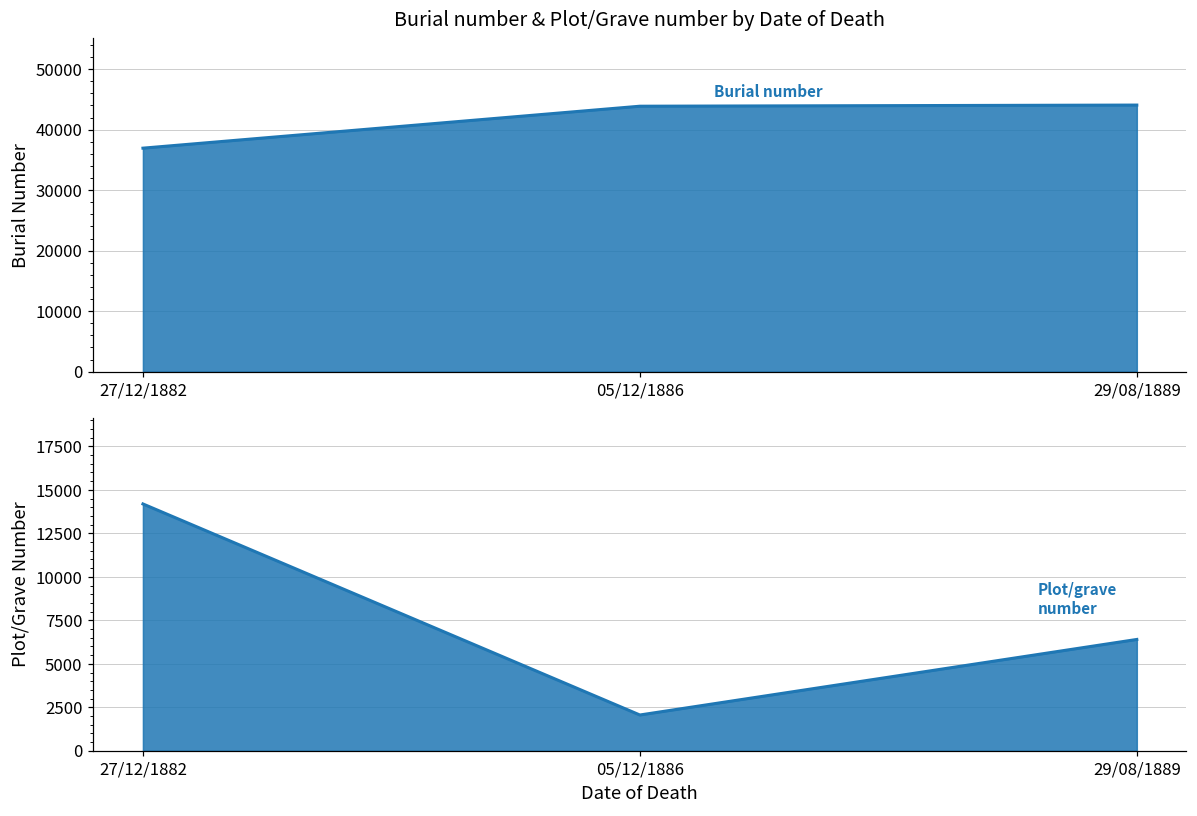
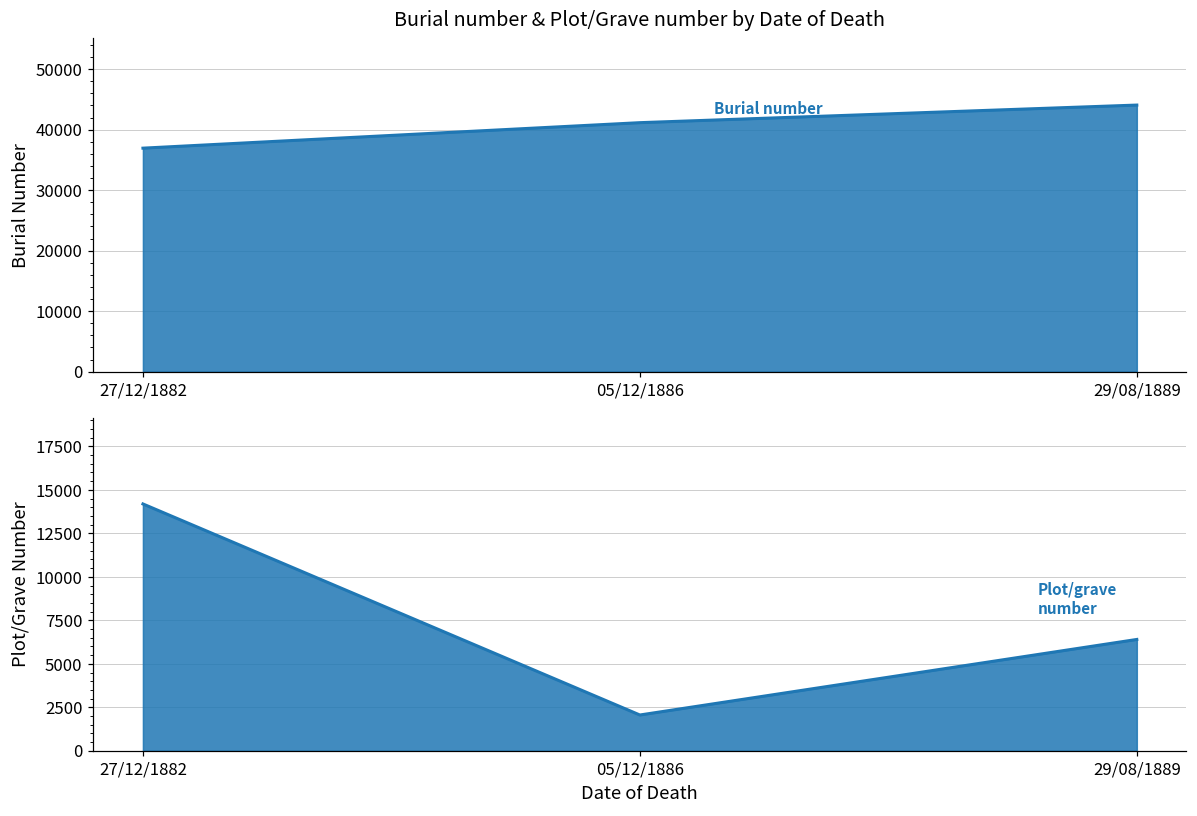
Burial number & Plot/Grave number by Date of Death, 05/12/1886: 44000 -> 41000
